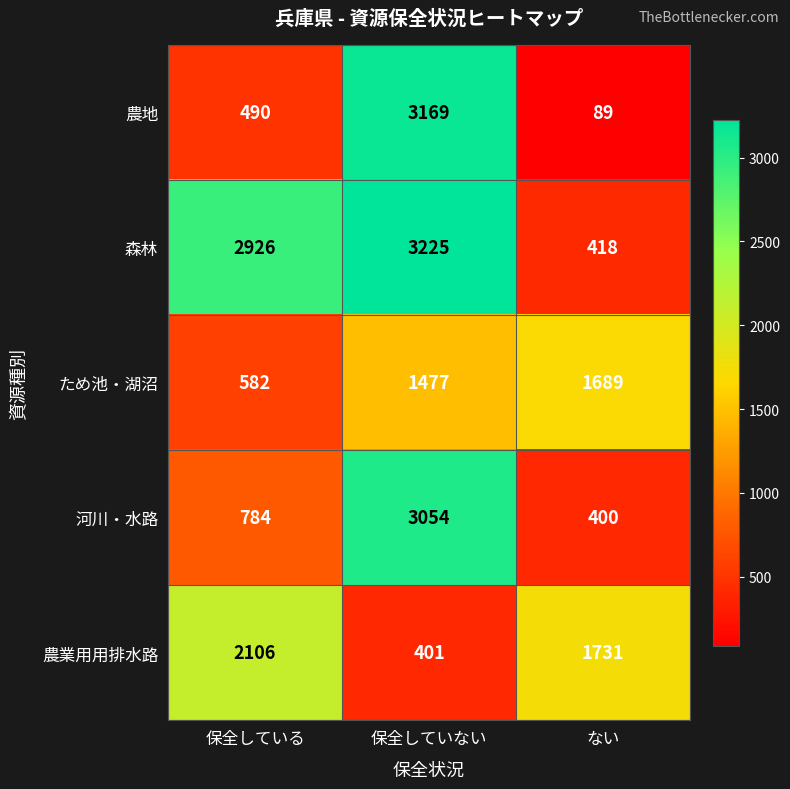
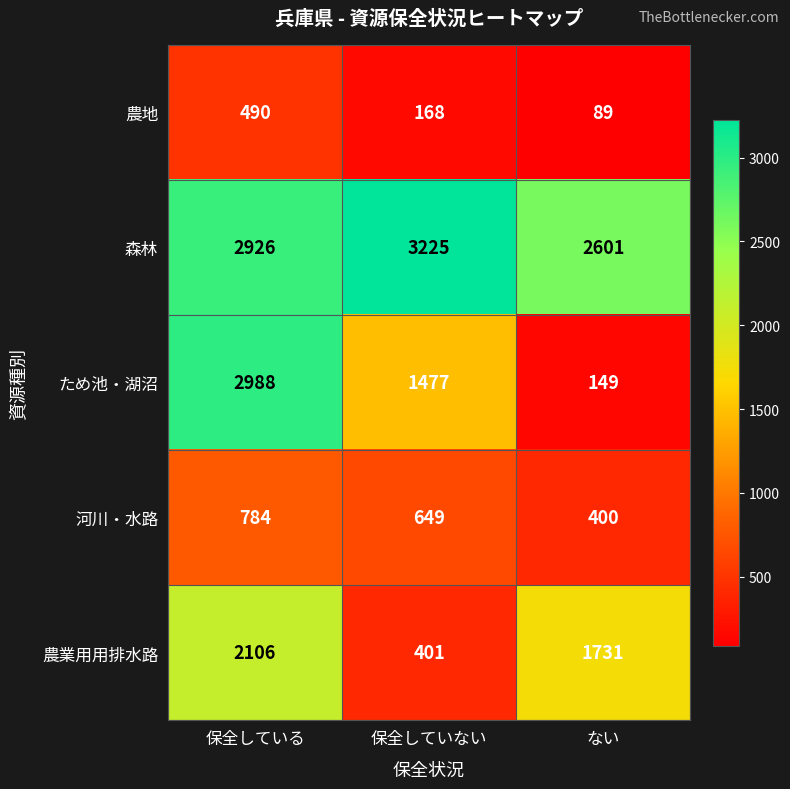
農地, 保全していない: 3169 -> 168
森林, ない: 418 -> 2601
ため池・湖沼, 保全している: 582 -> 2988
ため池・湖沼, ない: 1689 -> 149
河川・水路, 保全していない: 3054 -> 649
